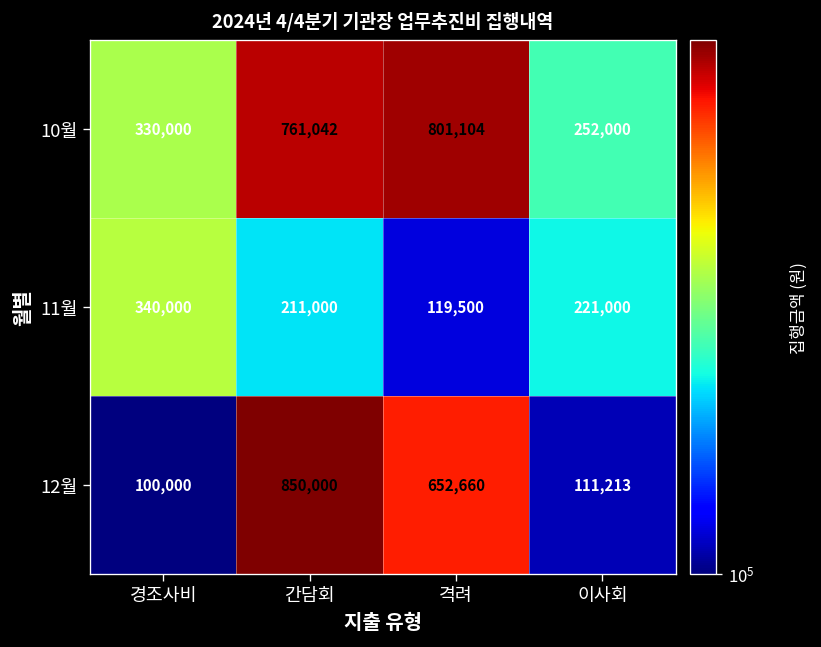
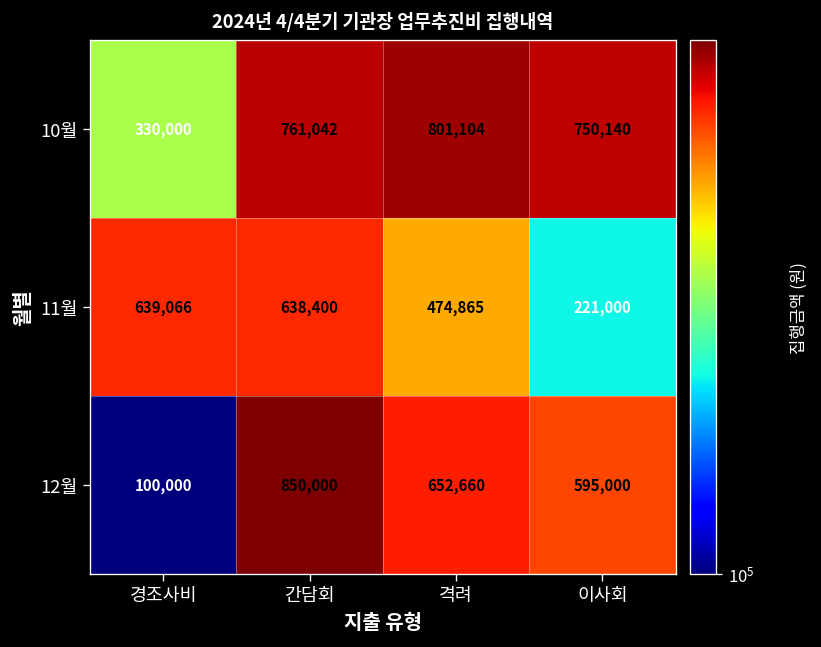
10월, 이사회: 252,000 -> 750,140
11월, 경조사비: 340,000 -> 639,066
11월, 간담회: 211,000 -> 638,400
11월, 격려: 119,500 -> 474,865
12월, 이사회: 111,213 -> 595,000
